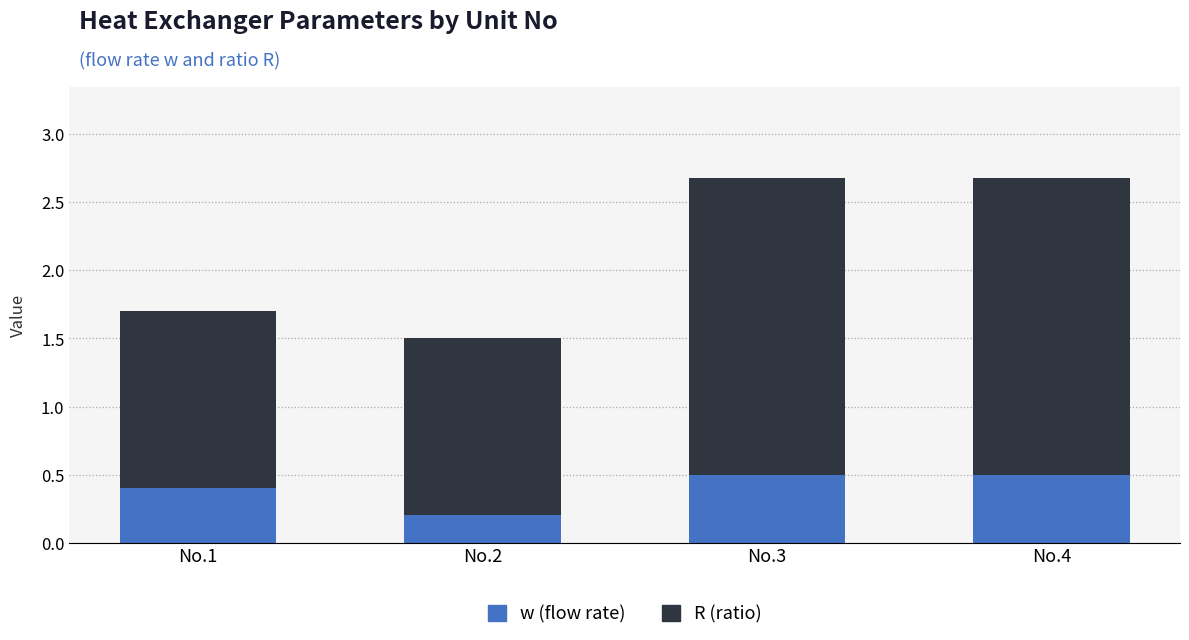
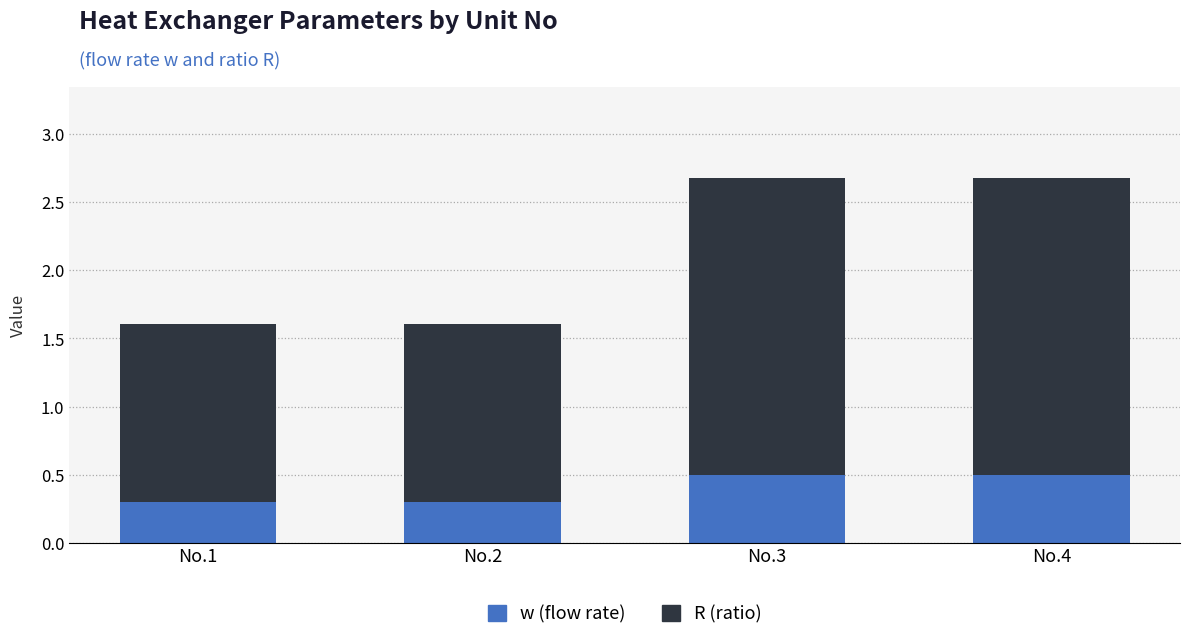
w (flow rate), No.1: 0.4 -> 0.3
w (flow rate), No.2: 0.2 -> 0.3
